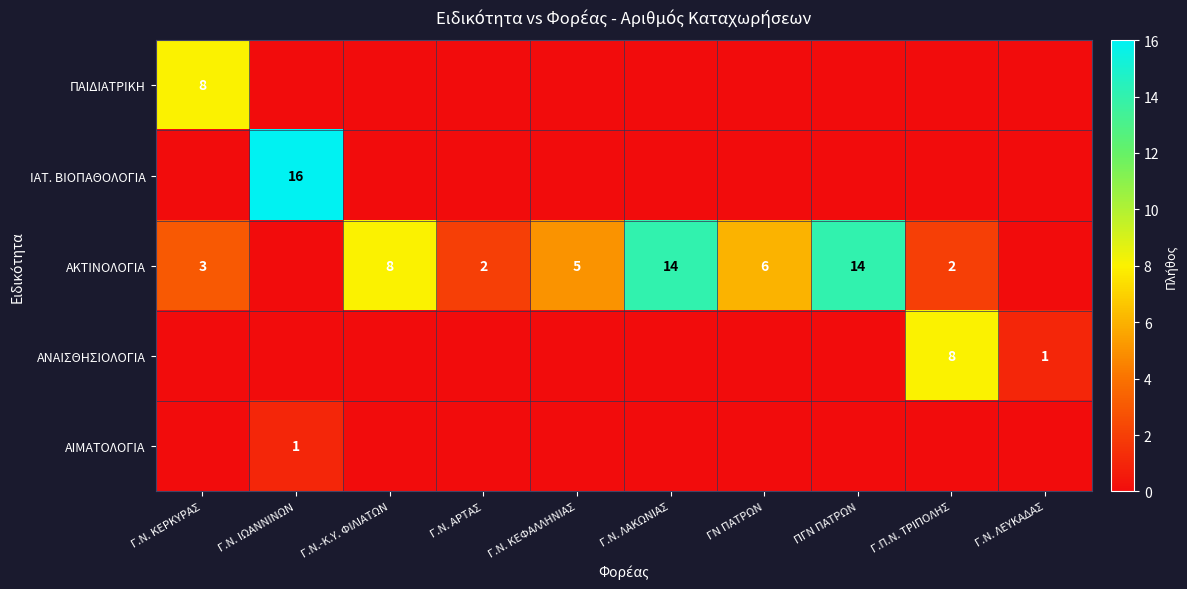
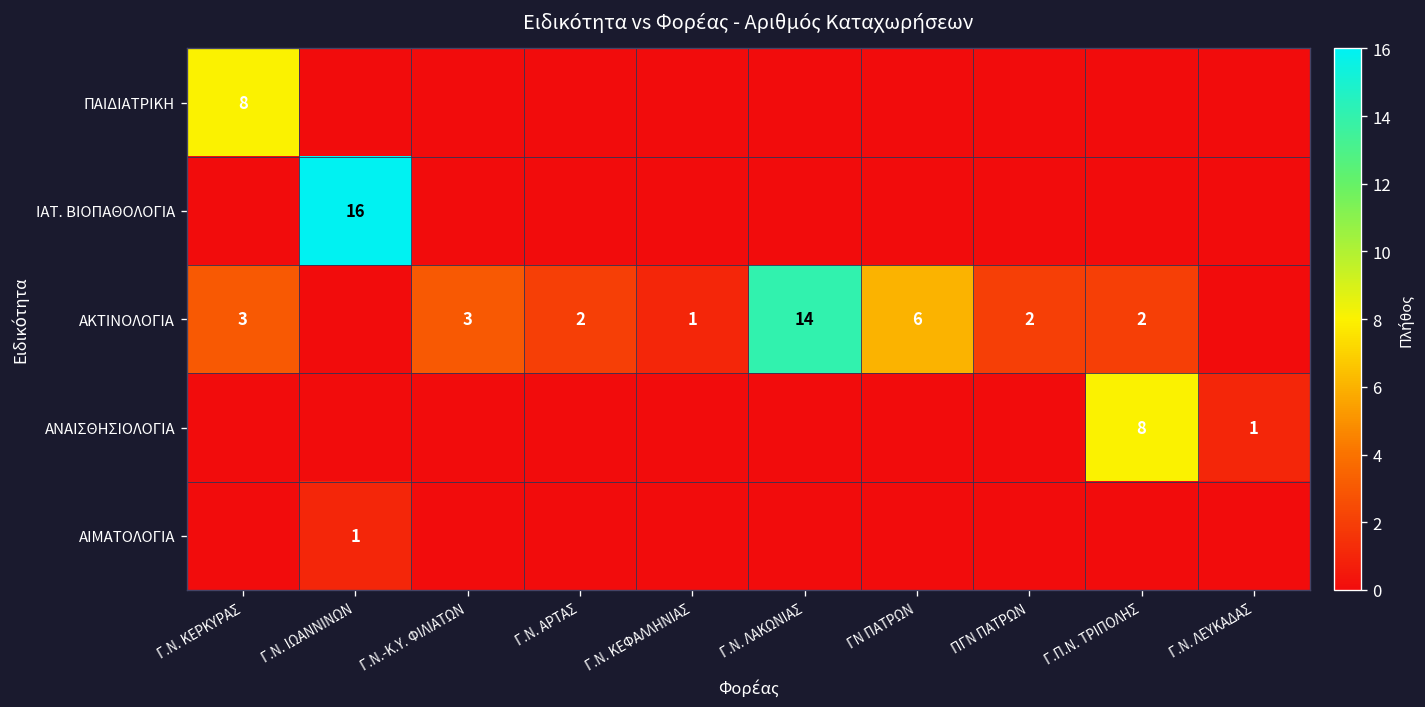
ΑΚΤΙΝΟΛΟΓΙΑ, Γ.Ν.-Κ.Υ. ΦΙΛΙΑΤΩΝ: 8 -> 3
ΑΚΤΙΝΟΛΟΓΙΑ, Γ.Ν. ΚΕΦΑΛΛΗΝΙΑΣ: 5 -> 1
ΑΚΤΙΝΟΛΟΓΙΑ, ΠΓΝ ΠΑΤΡΩΝ: 14 -> 2
